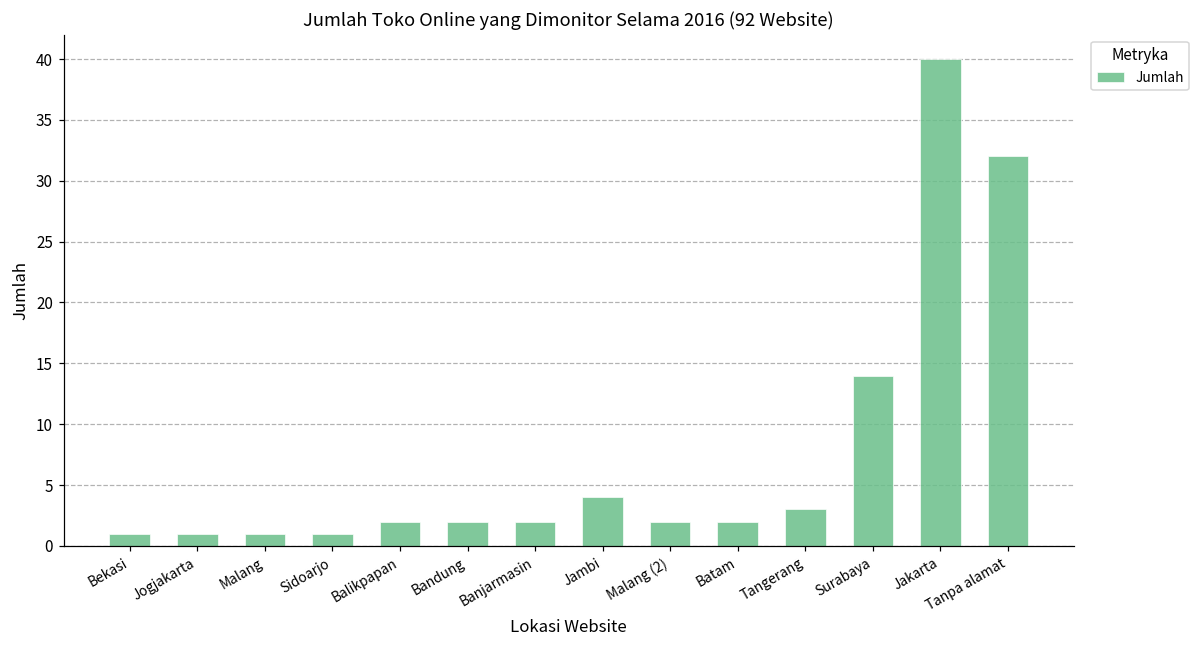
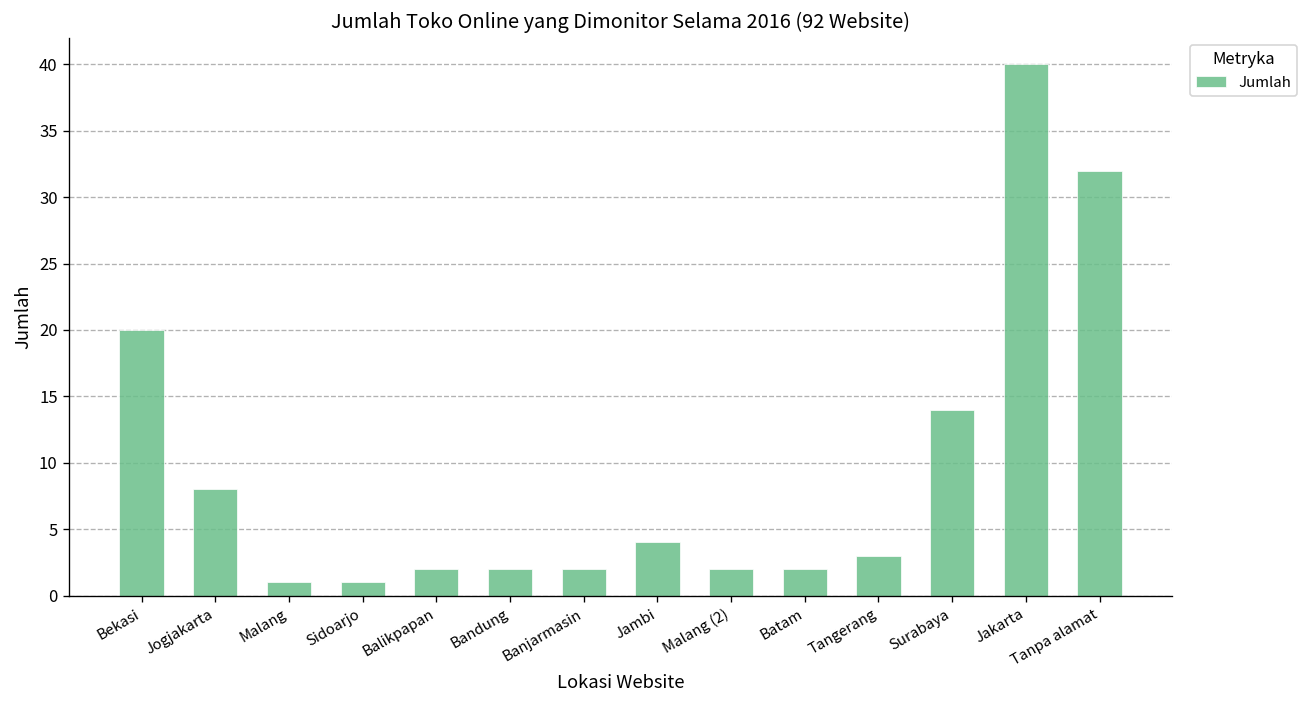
Bekasi: 1 -> 20
Jogjakarta: 1 -> 8
